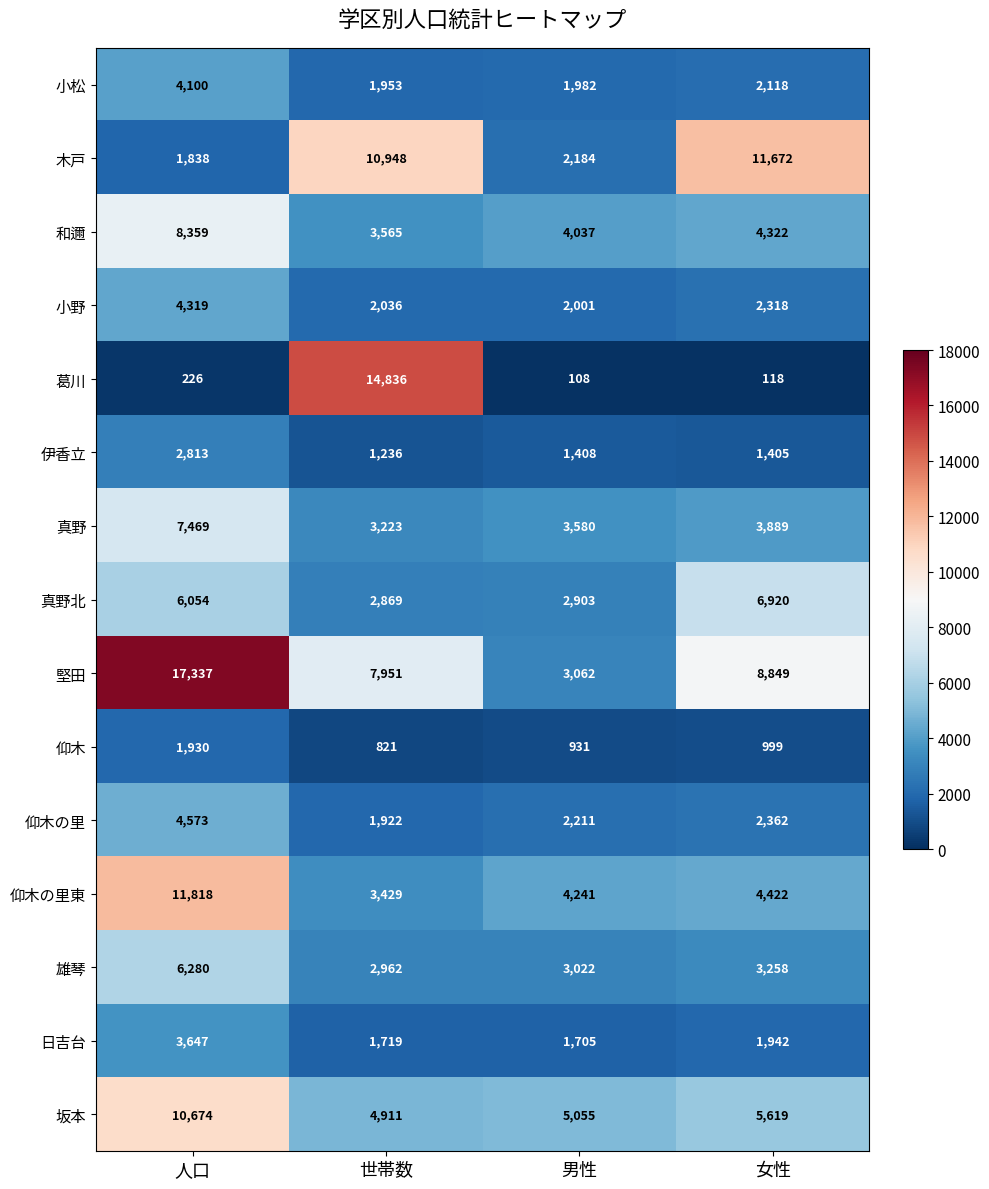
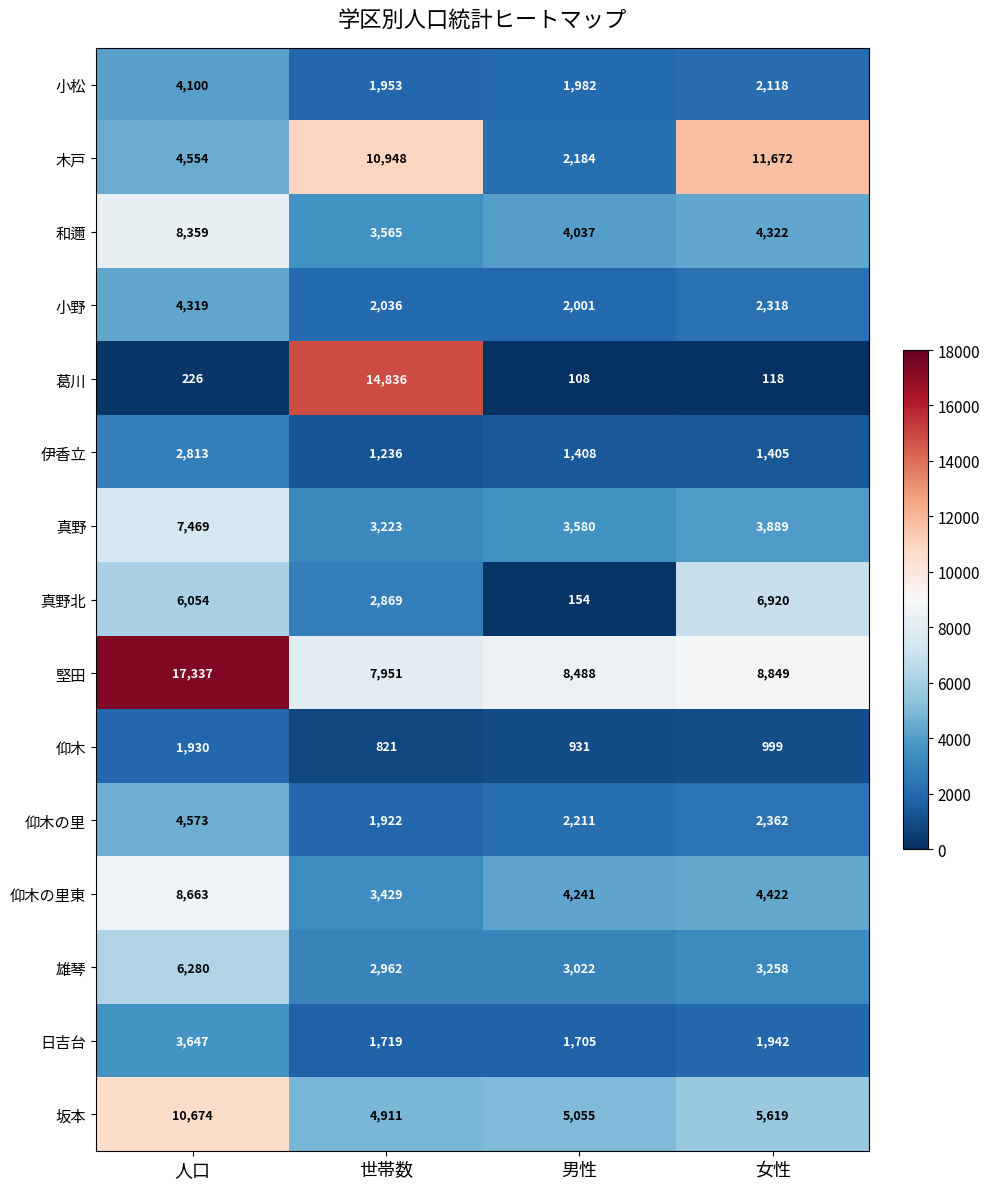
木戸, 人口: 1,838 -> 4,554
真野北, 男性: 2,903 -> 154
堅田, 男性: 3,062 -> 8,488
仰木の里東, 人口: 11,818 -> 8,663
